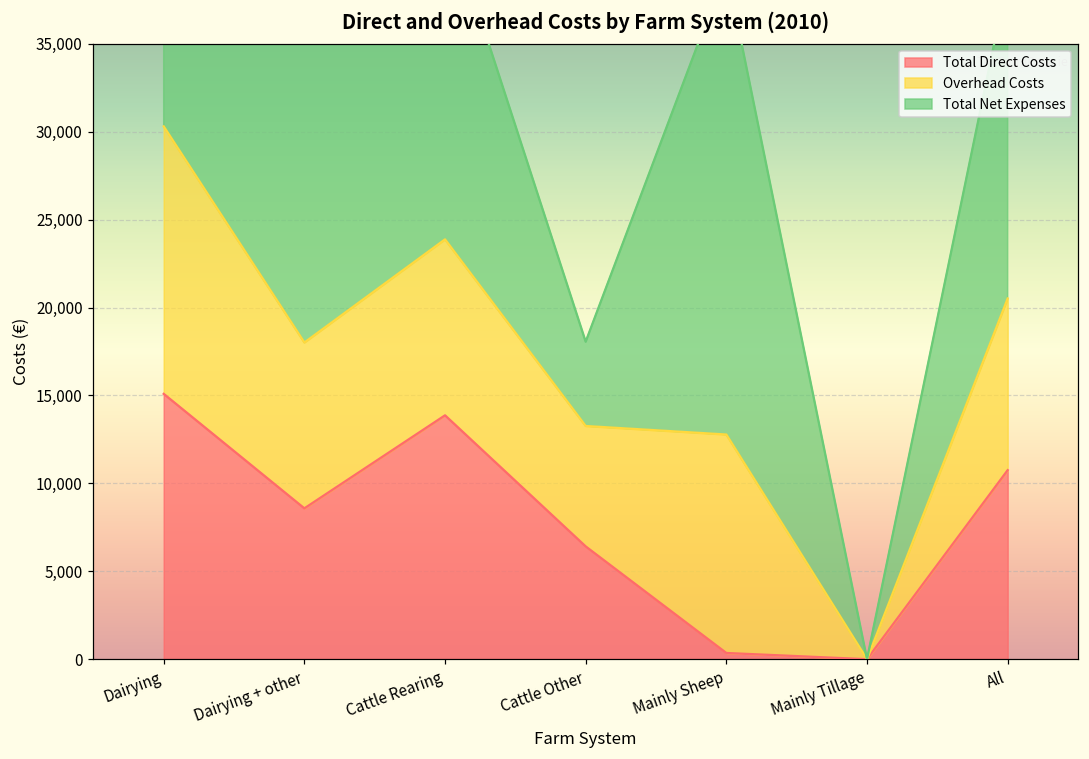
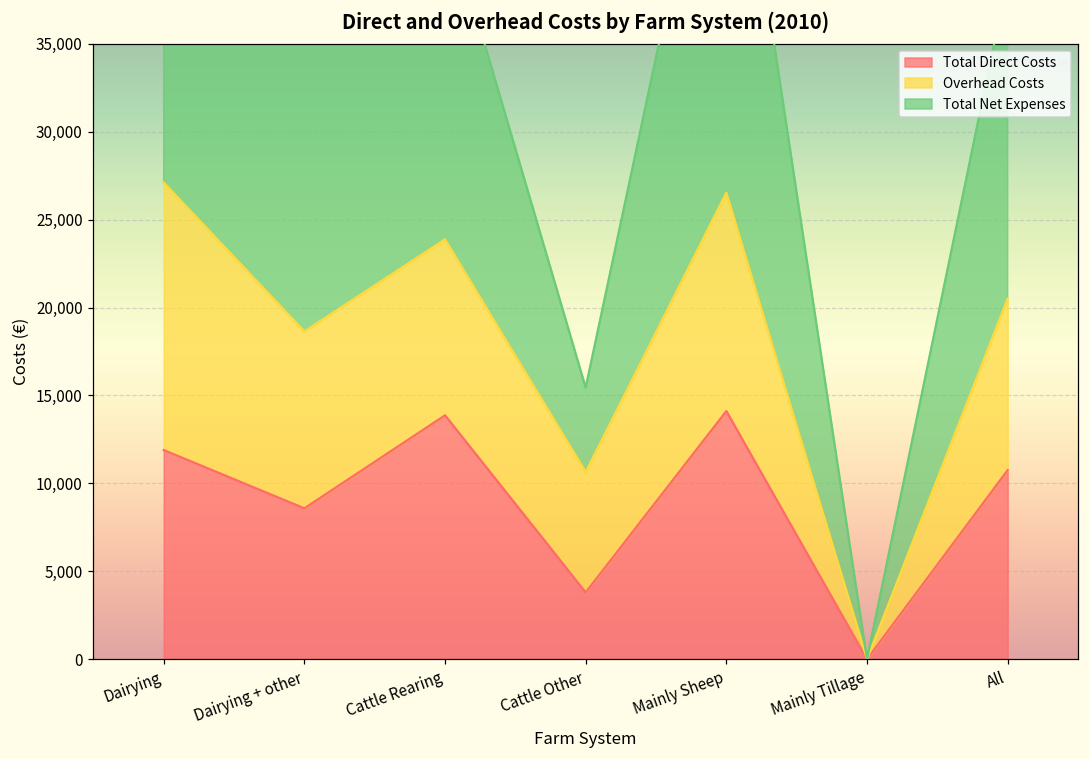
Total Direct Costs, Dairying: 15,100 -> 11,900
Overhead Costs, Dairying + other: 9,400 -> 10,100
Total Direct Costs, Cattle Other: 6,400 -> 3,800
Total Direct Costs, Mainly Sheep: 400 -> 14,100
